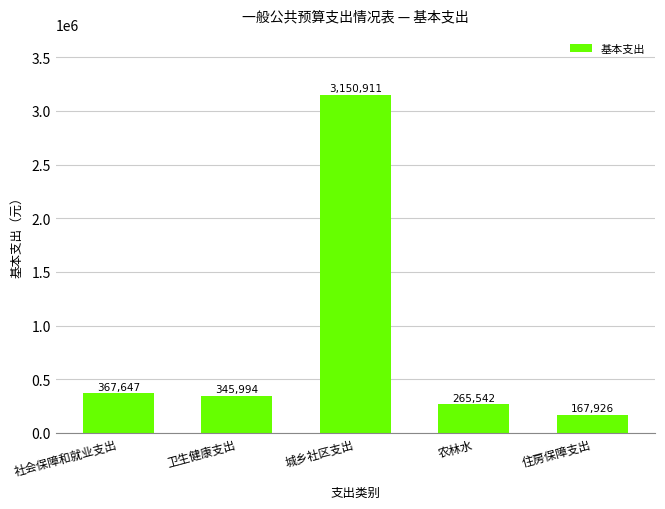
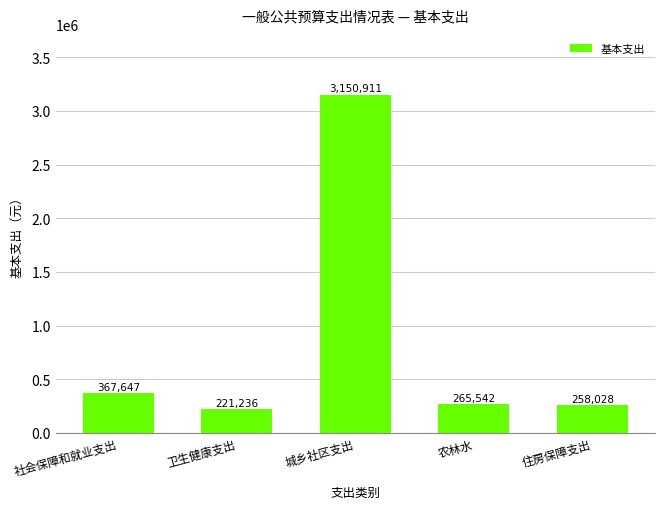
卫生健康支出: 345,994 -> 221,236
住房保障支出: 167,926 -> 258,028
